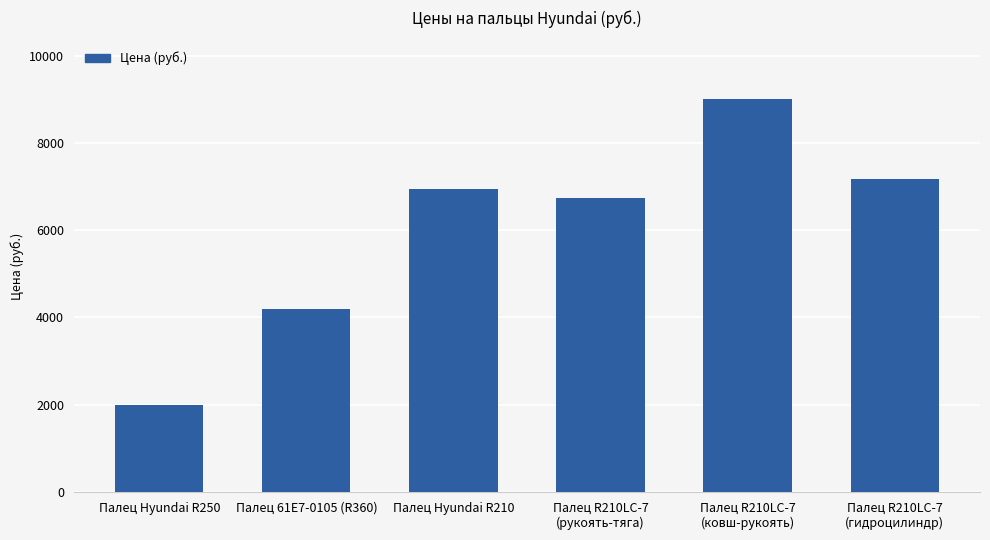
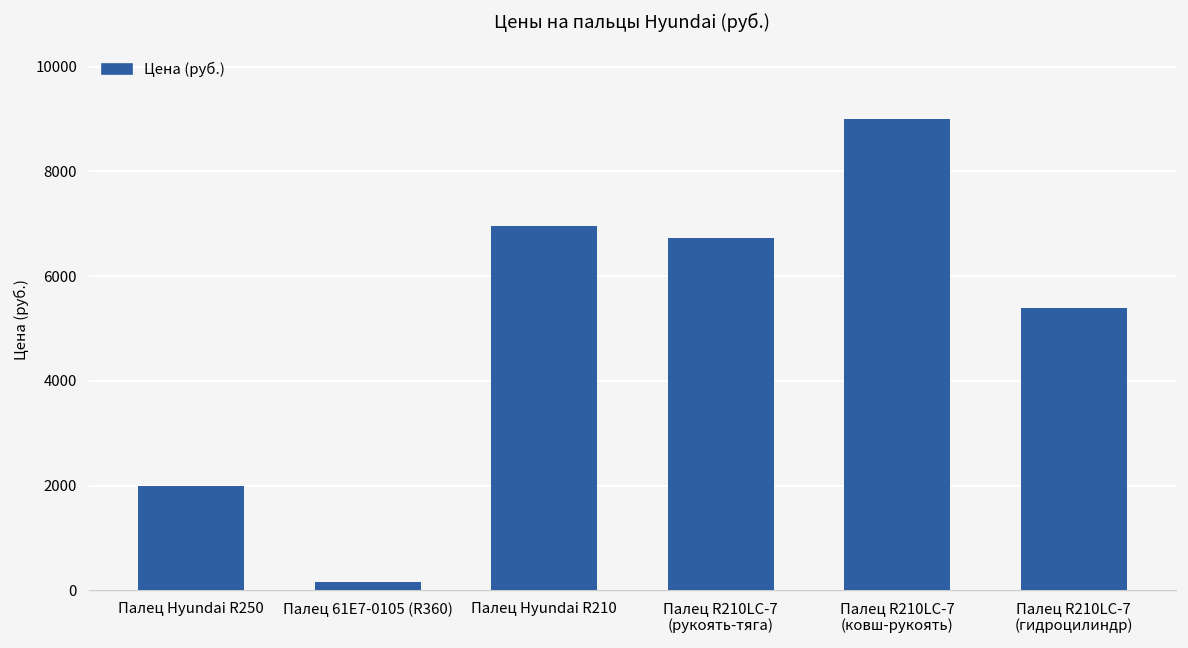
Палец 61E7-0105 (R360): 4200 -> 200
Палец R210LC-7 (гидроцилиндр): 7200 -> 5400
